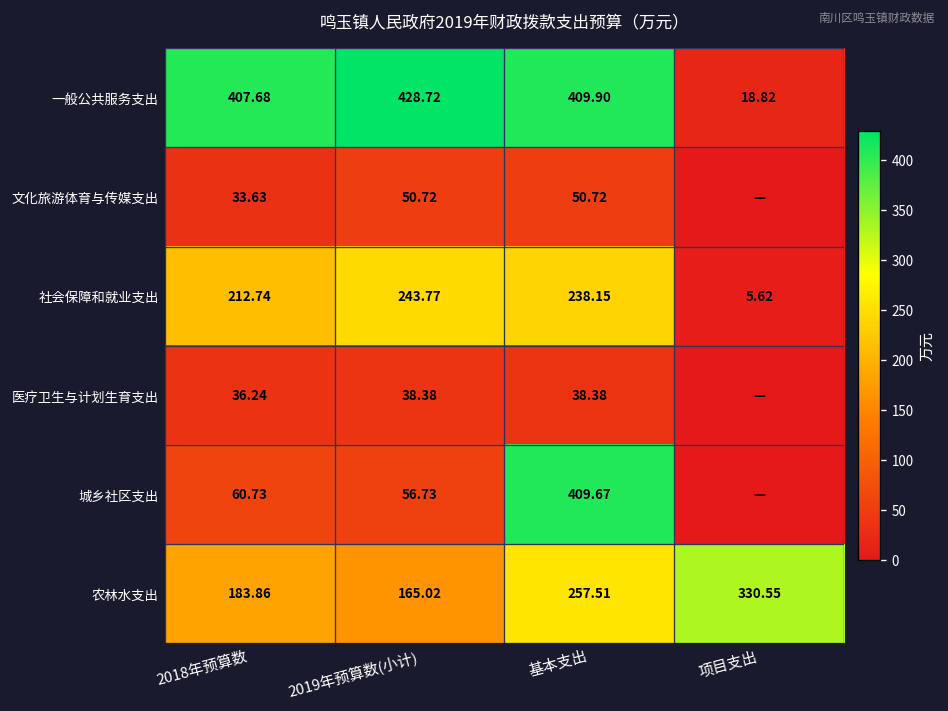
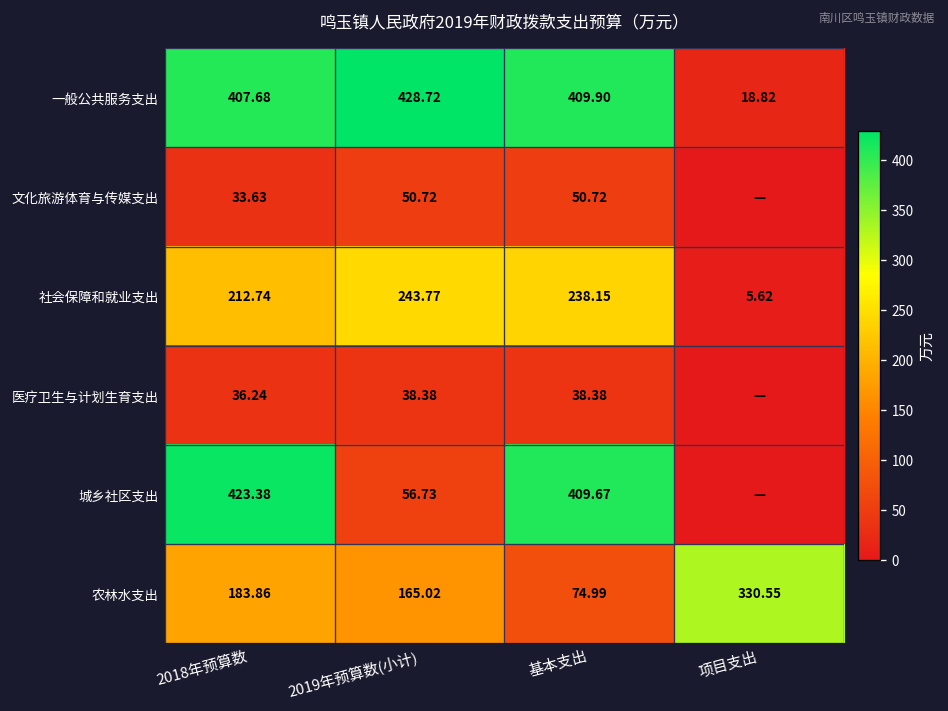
城乡社区支出, 2018年预算数: 60.73 -> 423.38
农林水支出, 基本支出: 257.51 -> 74.99
